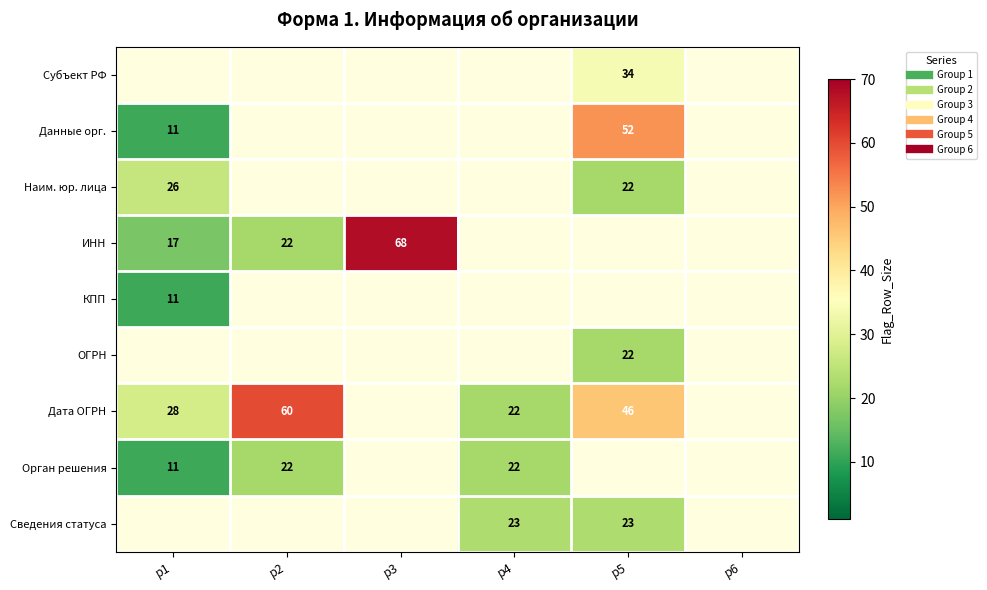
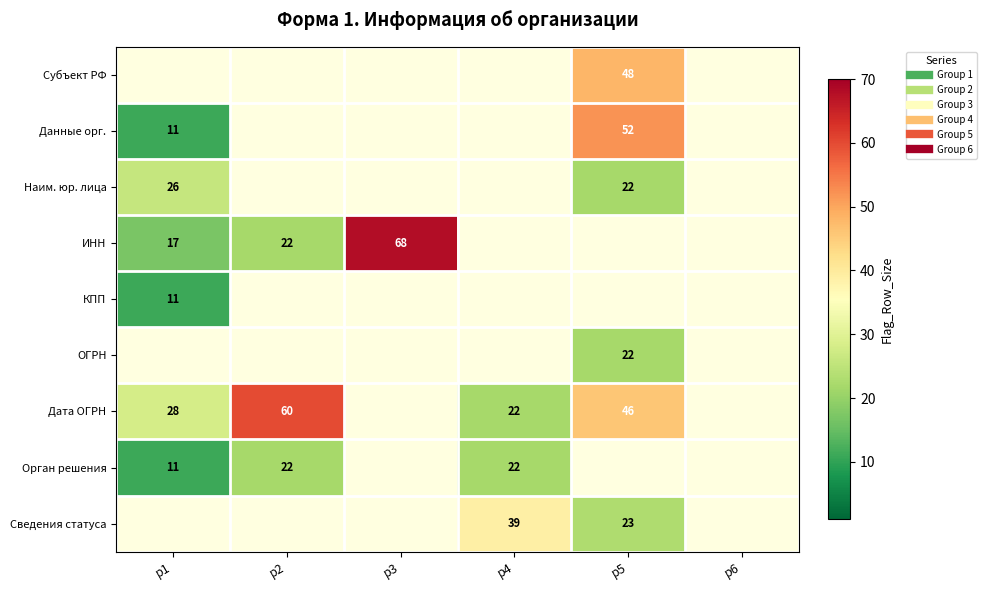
Субъект РФ, p5: 34 -> 48
Сведения статуса, p4: 23 -> 39
